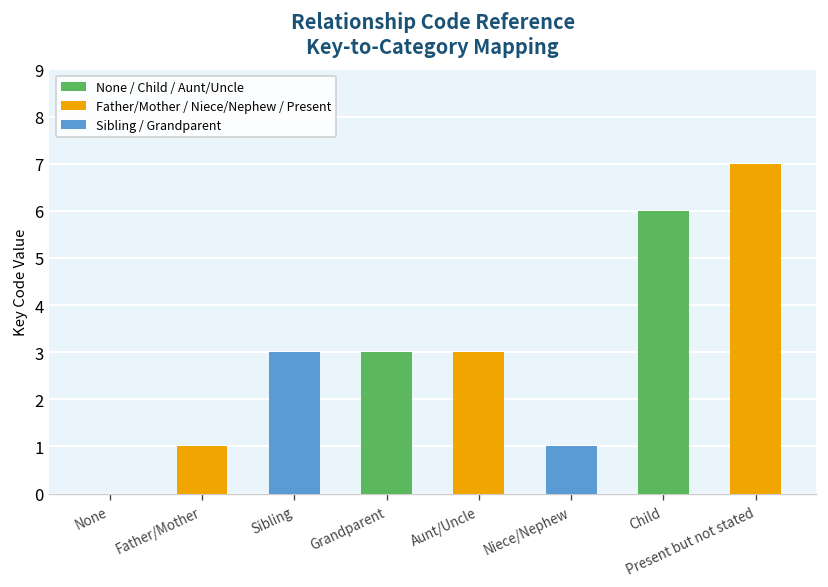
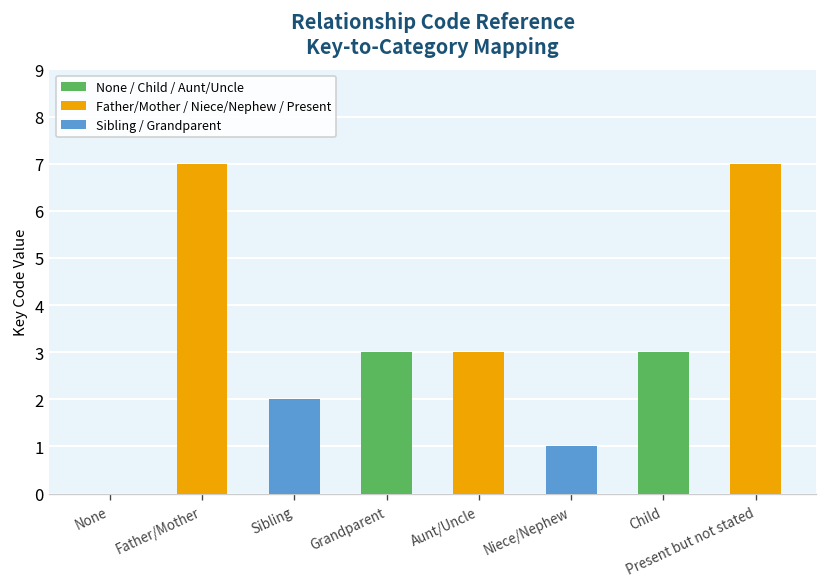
Father/Mother: 1 -> 7
Sibling: 3 -> 2
Child: 6 -> 3
